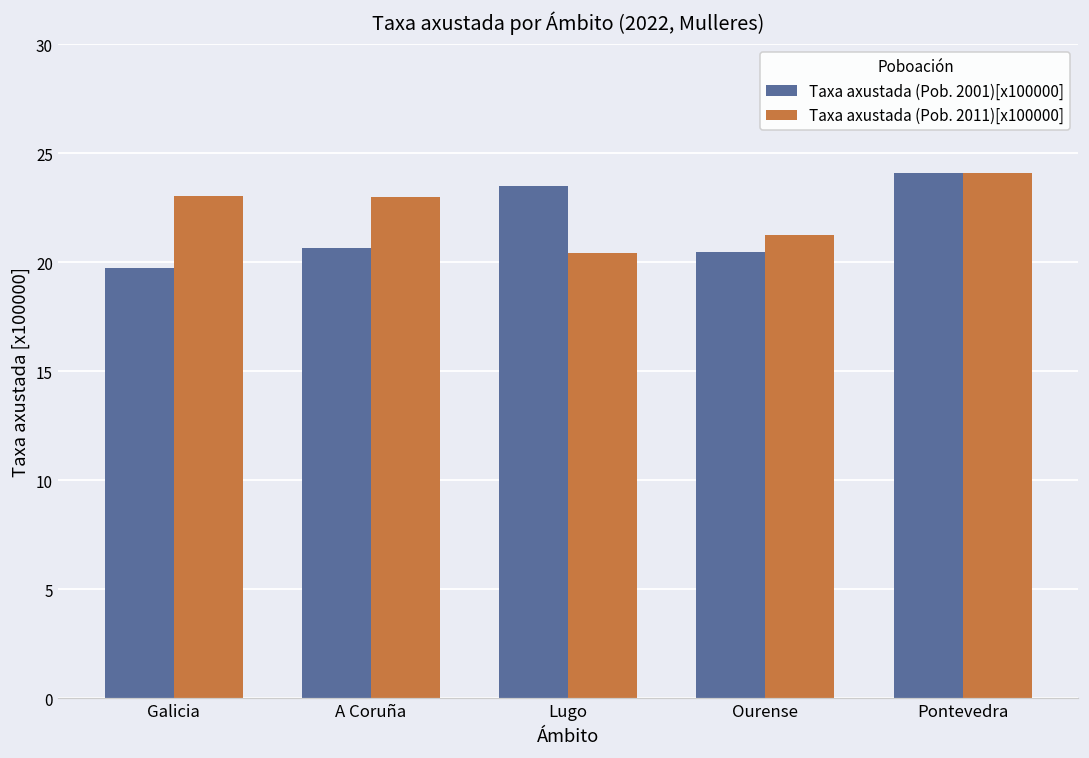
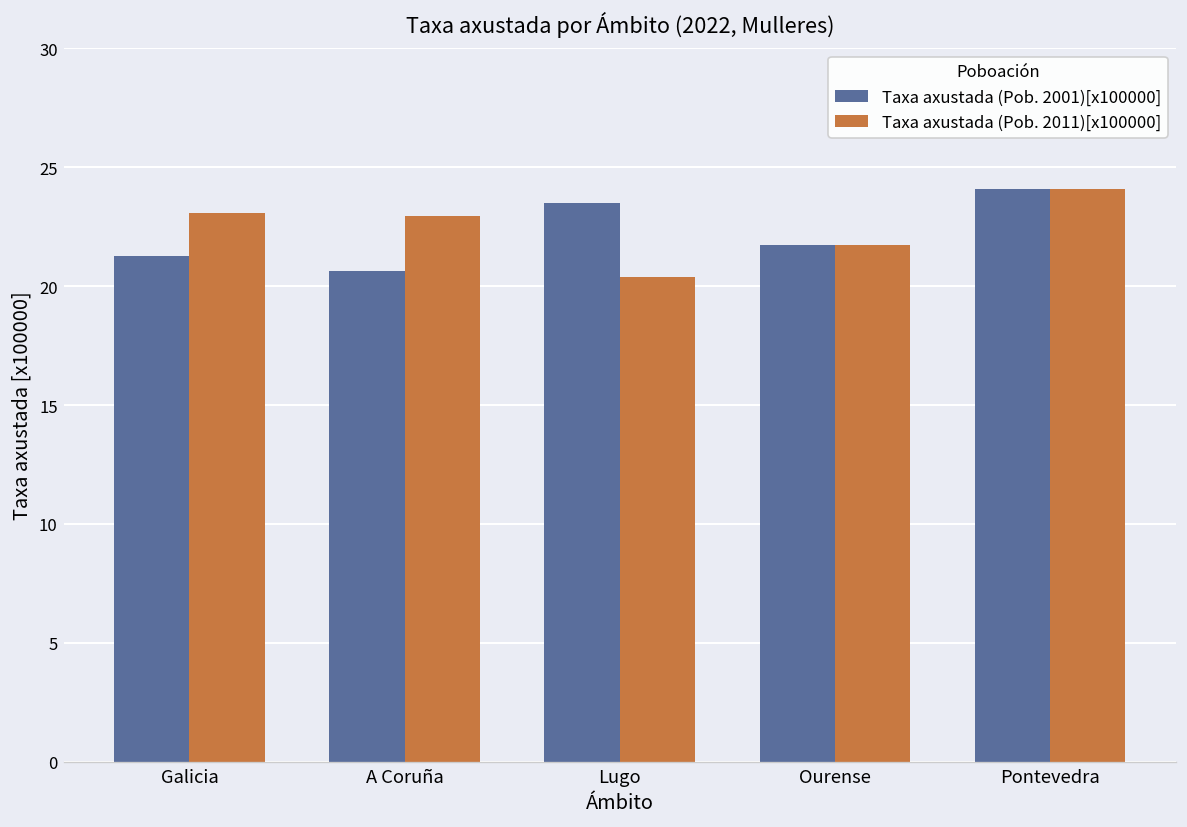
Taxa axustada (Pob. 2001)[x100000], Galicia: 19.7 -> 21.3
Taxa axustada (Pob. 2001)[x100000], Ourense: 20.5 -> 21.7
Taxa axustada (Pob. 2011)[x100000], Ourense: 21.3 -> 21.7
